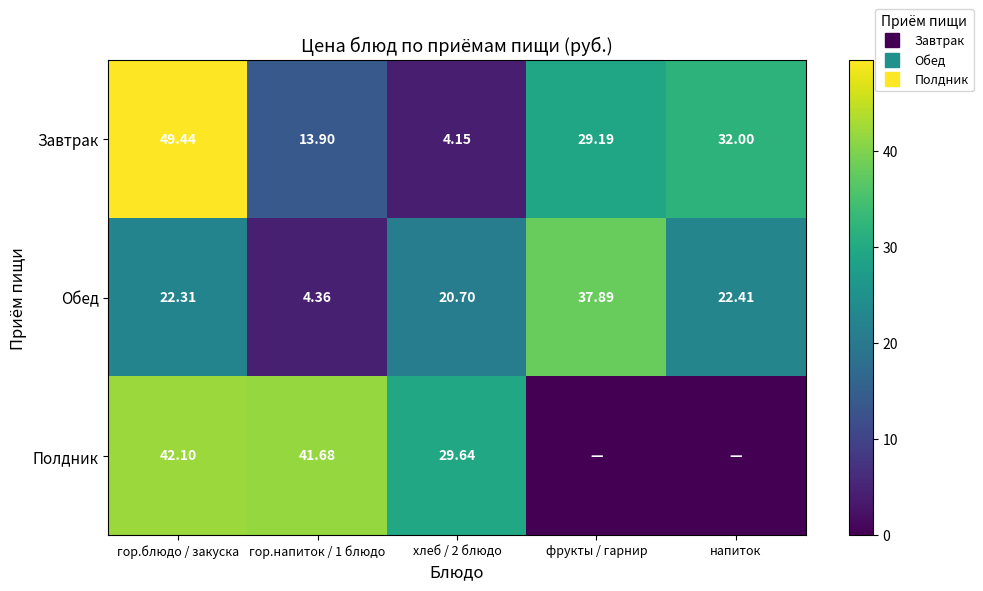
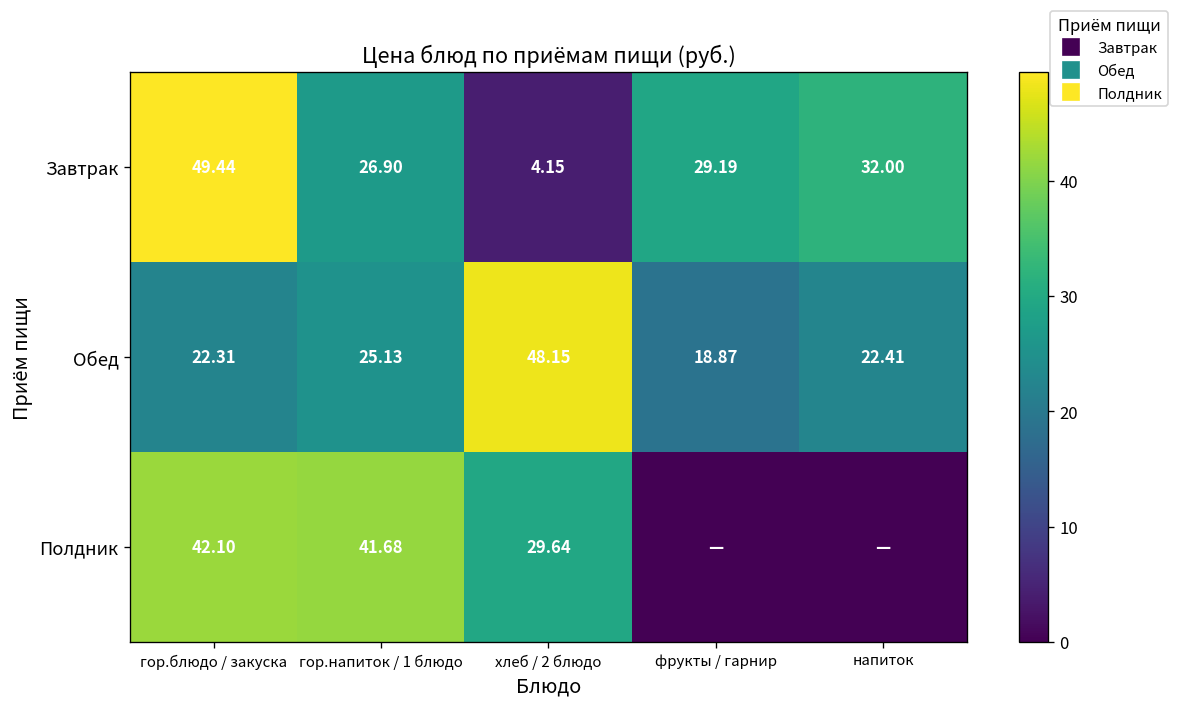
Завтрак, гор.напиток / 1 блюдо: 13.90 -> 26.90
Обед, гор.напиток / 1 блюдо: 4.36 -> 25.13
Обед, хлеб / 2 блюдо: 20.70 -> 48.15
Обед, фрукты / гарнир: 37.89 -> 18.87
